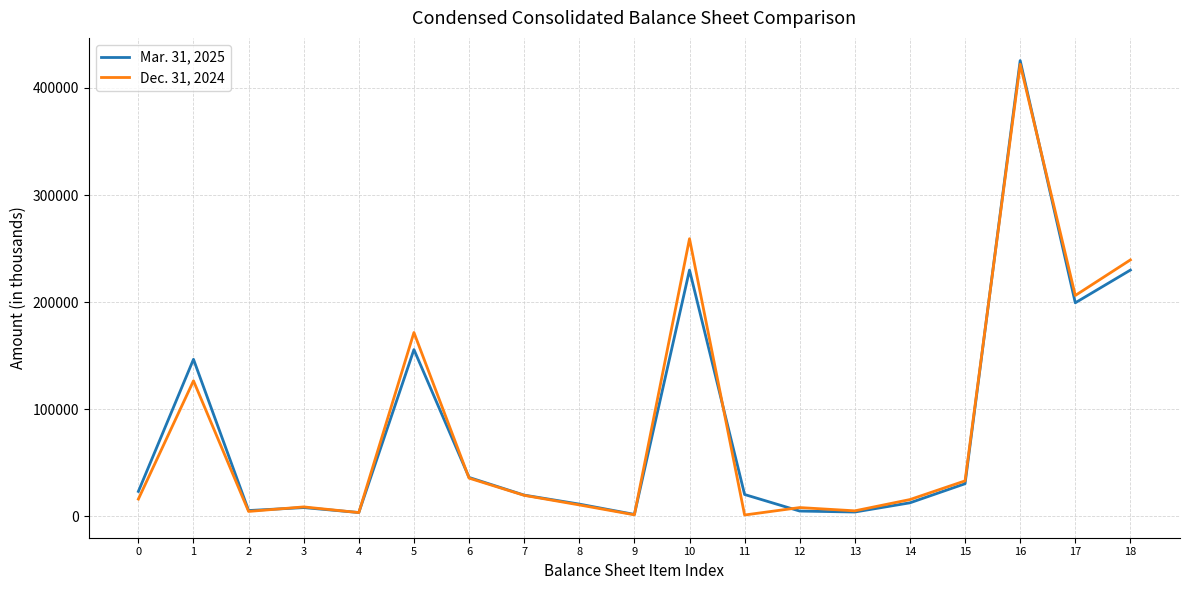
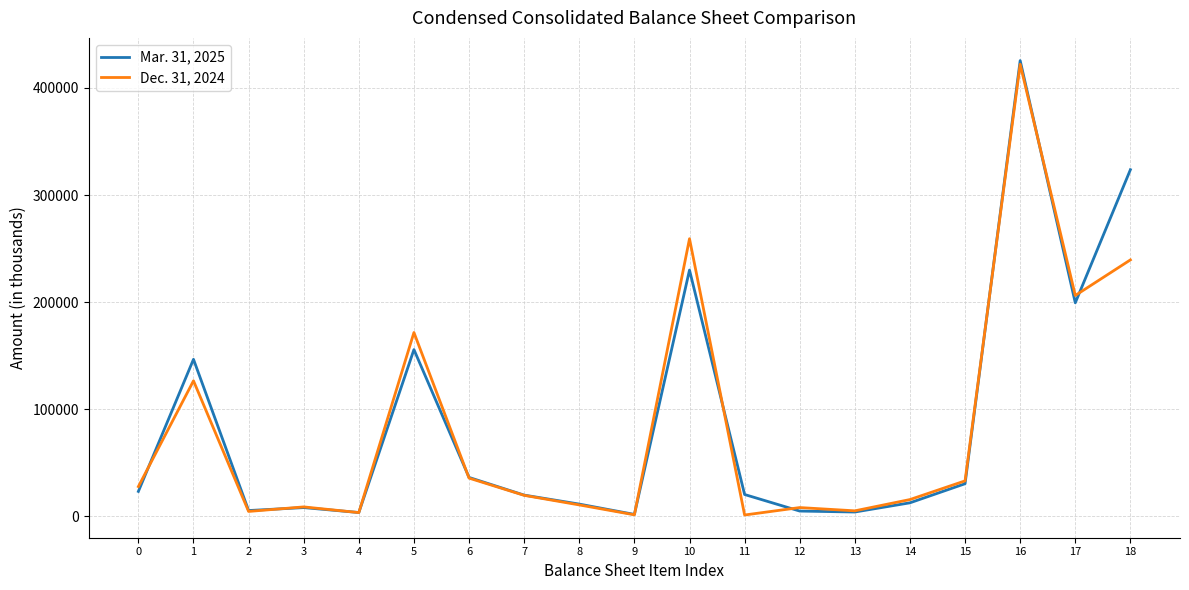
Dec. 31, 2024, 0: 16000 -> 28000
Mar. 31, 2025, 18: 230000 -> 324000
